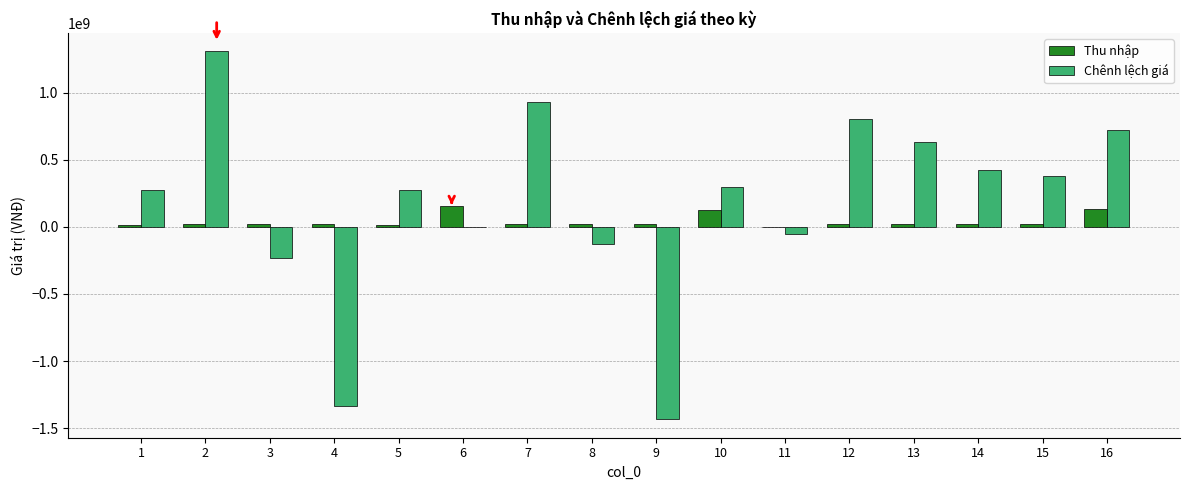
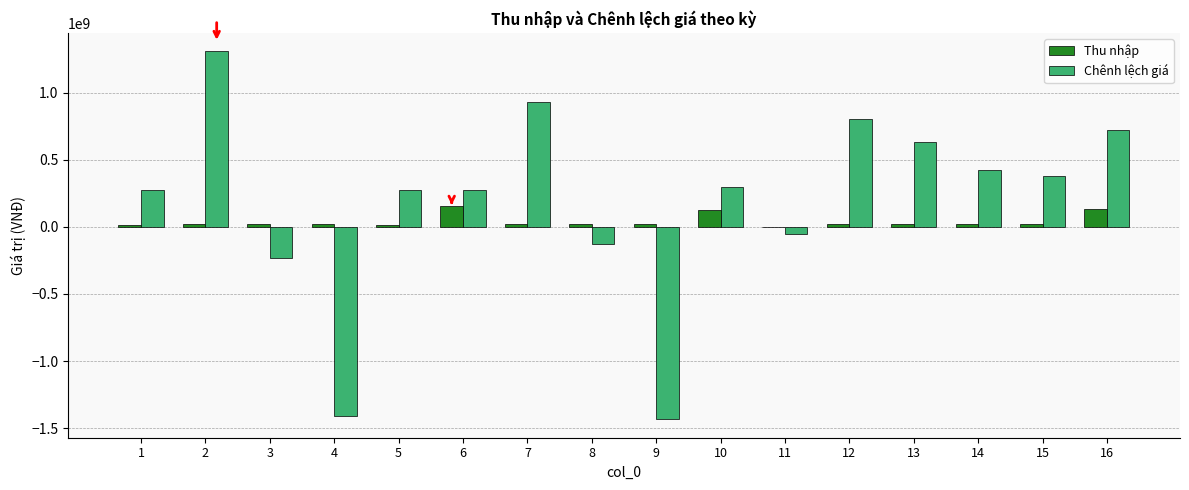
Chênh lệch giá, 4: -1340000000 -> -1410000000
Chênh lệch giá, 6: 0 -> 270000000
